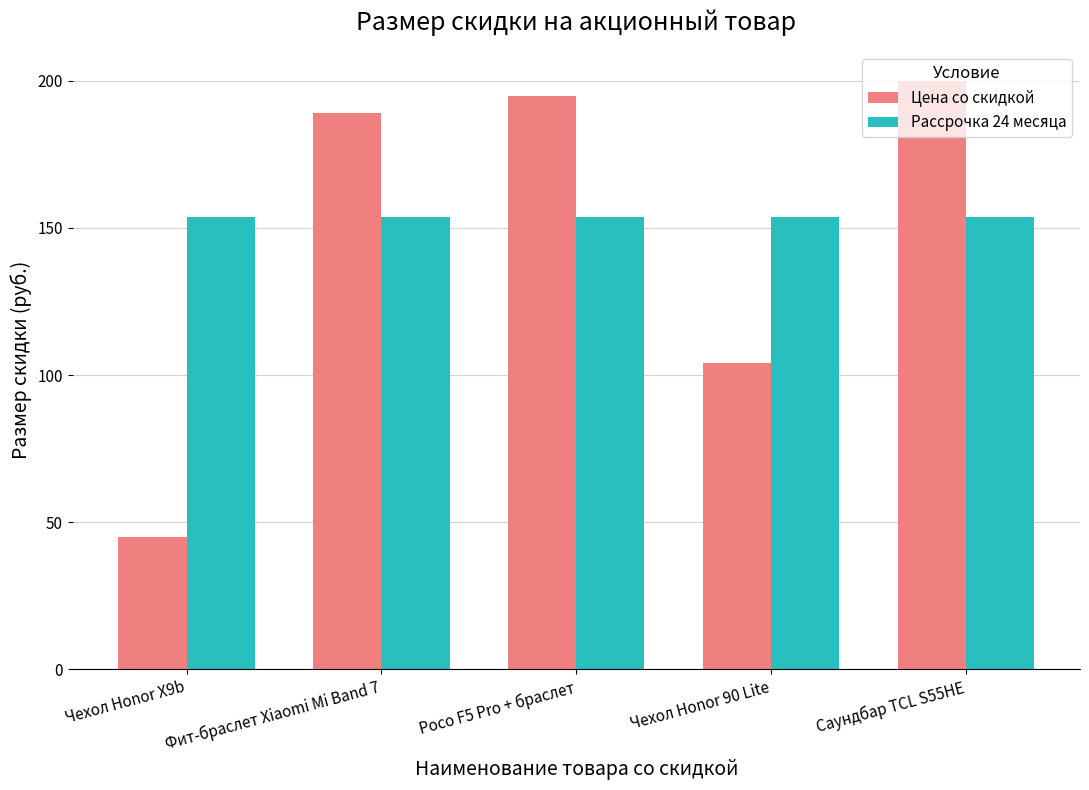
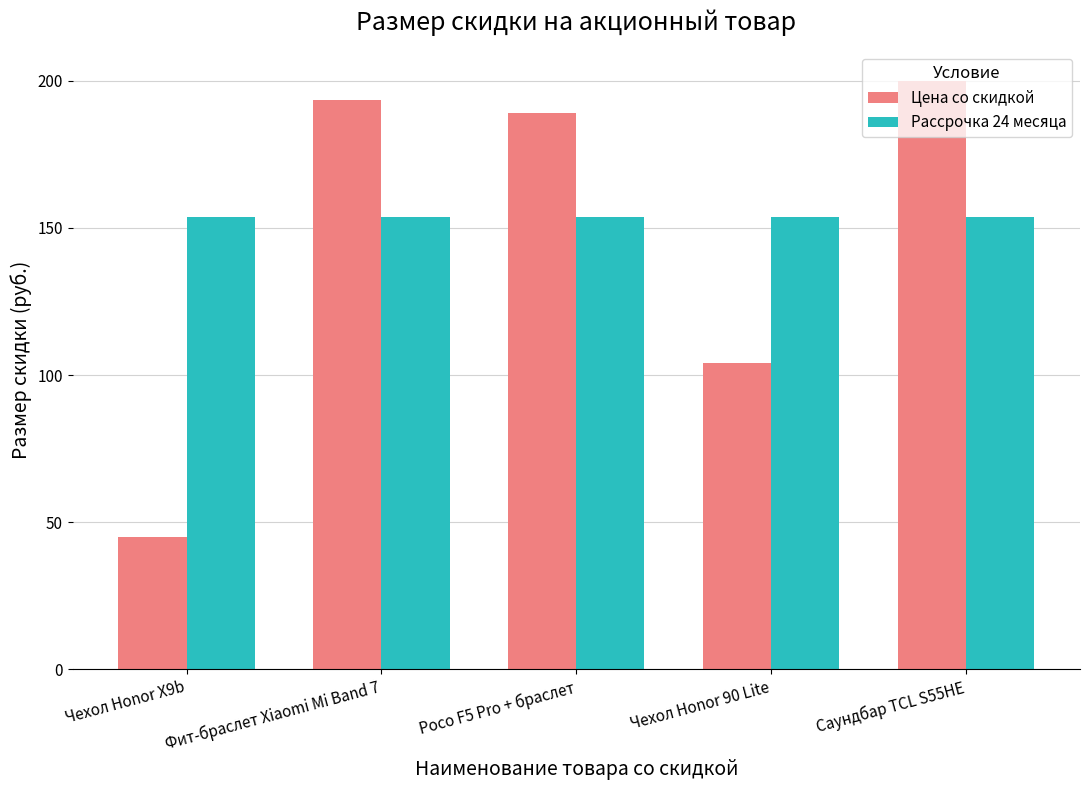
Цена со скидкой, Фит-браслет Xiaomi Mi Band 7: 189 -> 193
Цена со скидкой, Poco F5 Pro + браслет: 195 -> 189
